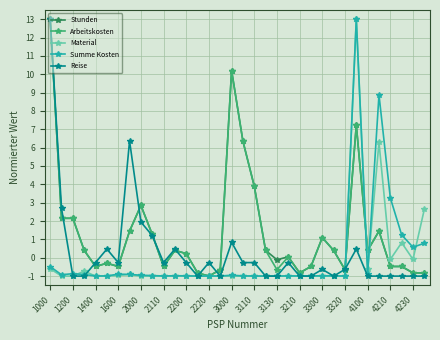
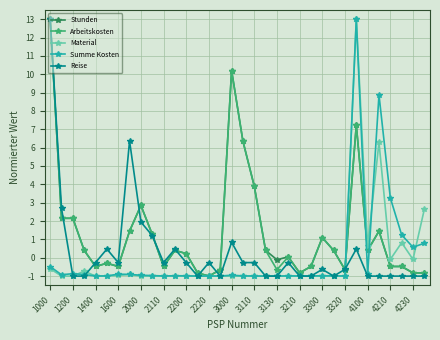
Material, 4100: -0.6 -> 0.6
